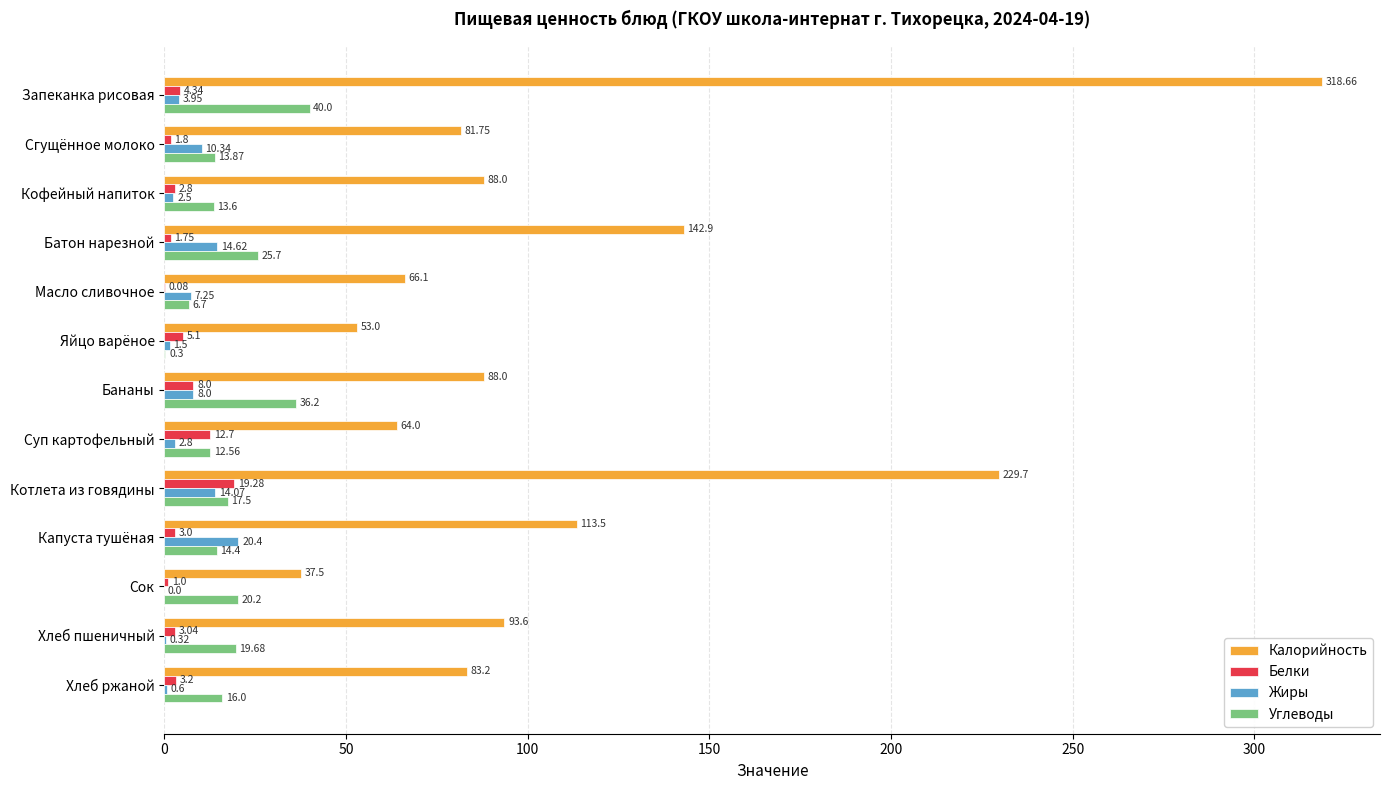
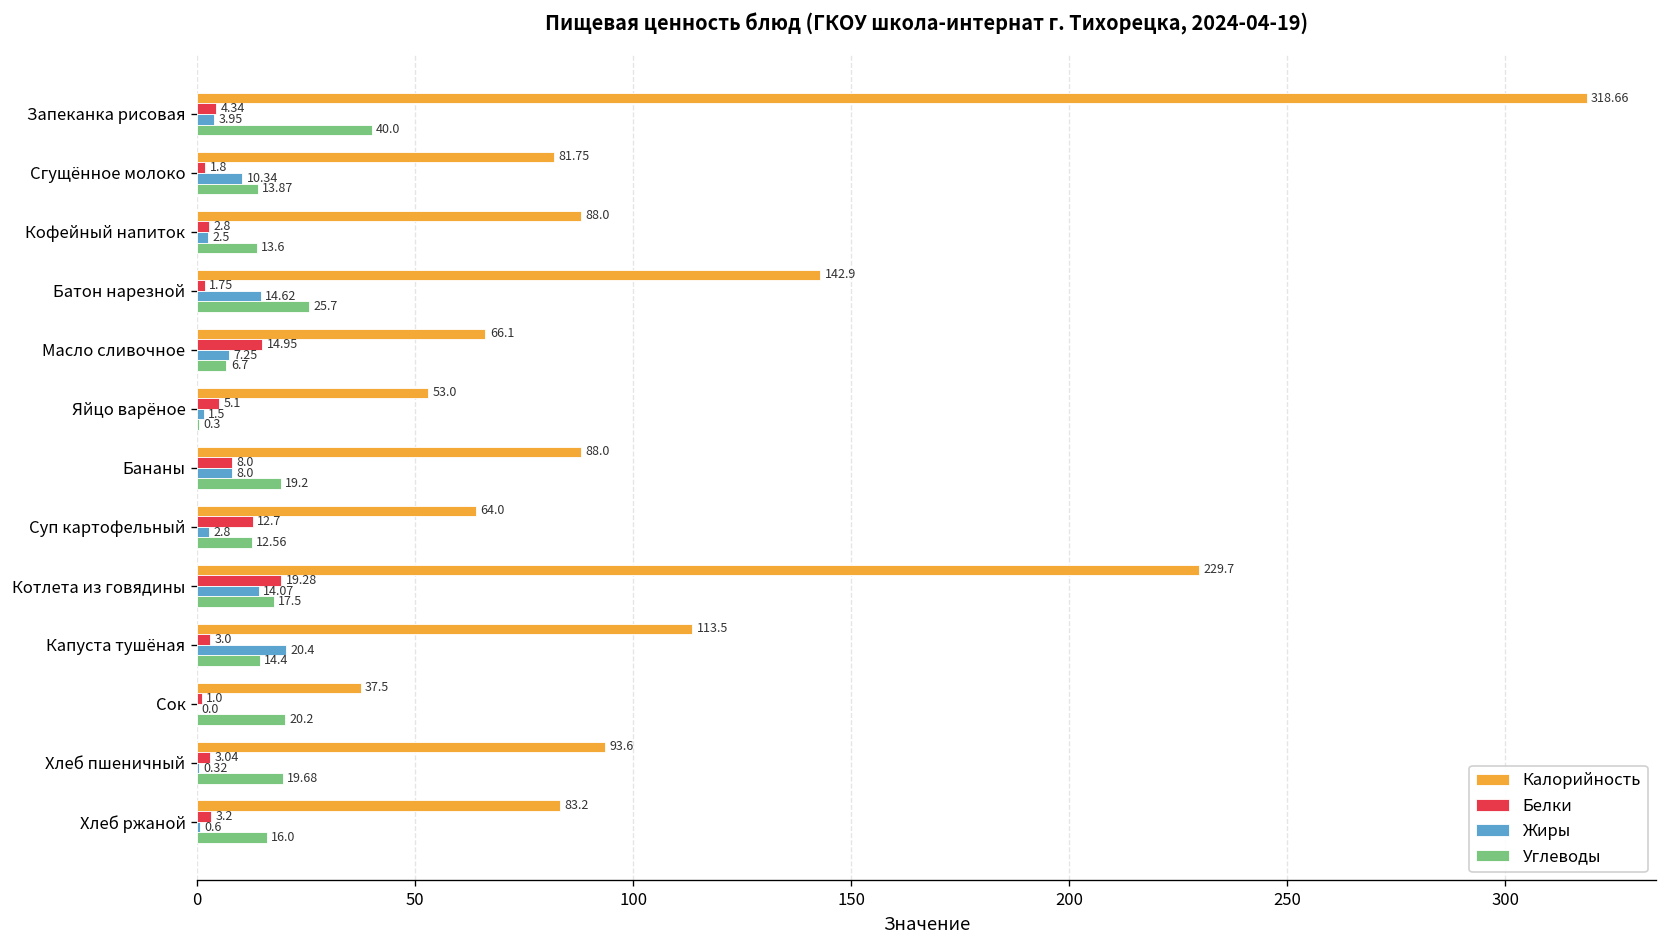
Белки, Масло сливочное: 0.08 -> 14.95
Углеводы, Бананы: 36.2 -> 19.2
